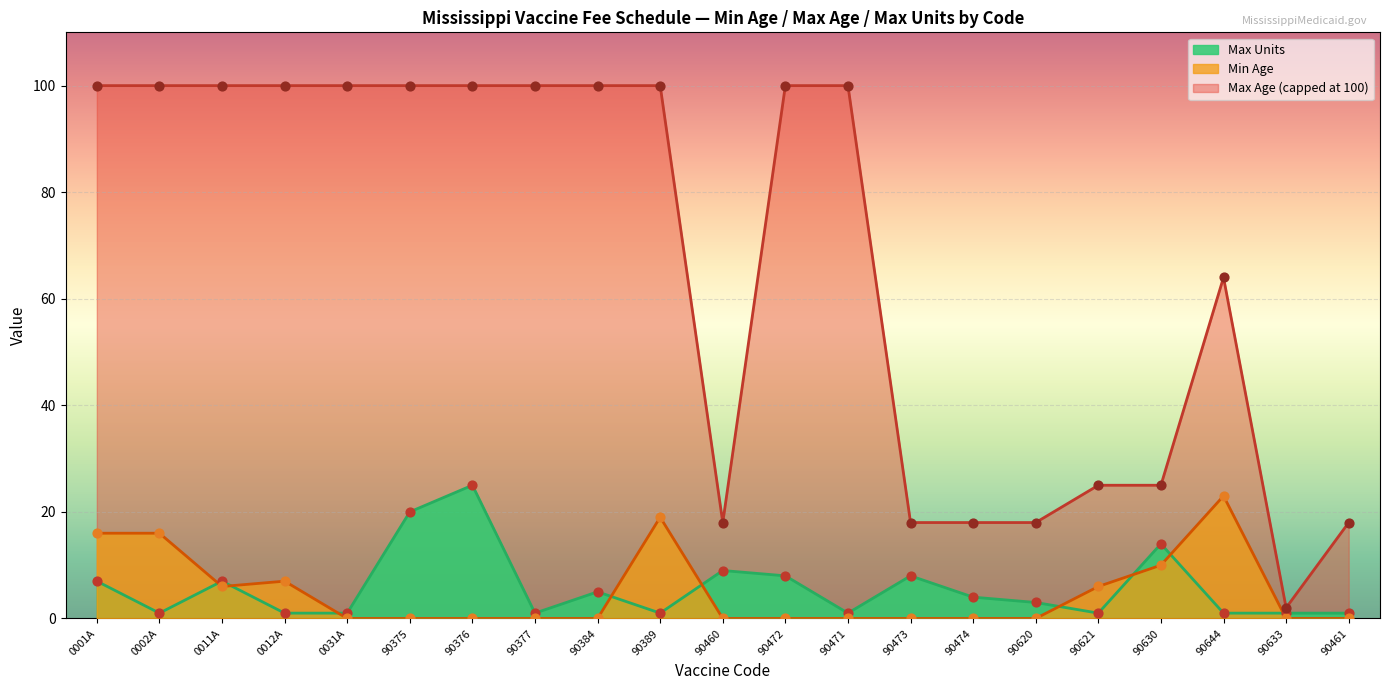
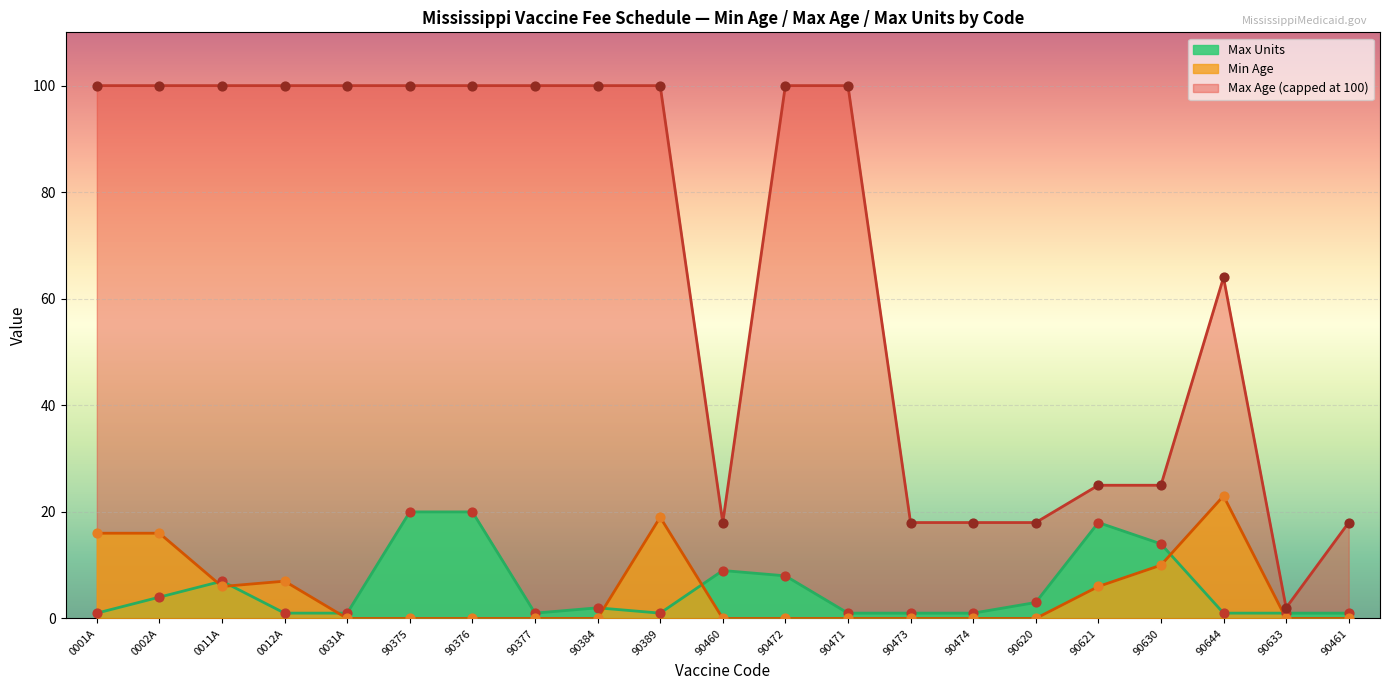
Max Units, 0001A: 7 -> 1
Max Units, 0002A: 1 -> 4
Max Units, 90376: 25 -> 20
Max Units, 90384: 5 -> 2
Max Units, 90473: 8 -> 1
Max Units, 90474: 4 -> 1
Max Units, 90621: 1 -> 18
